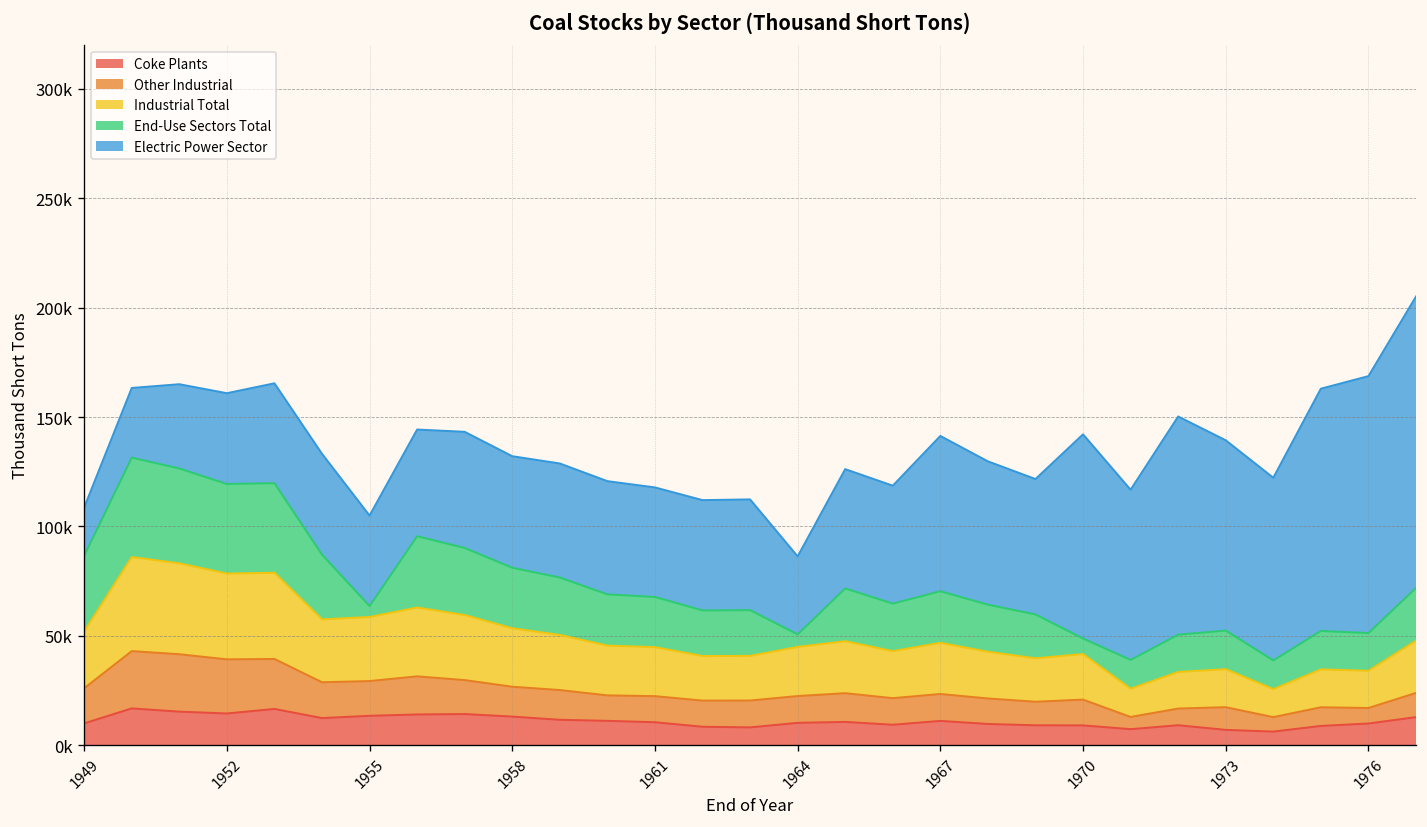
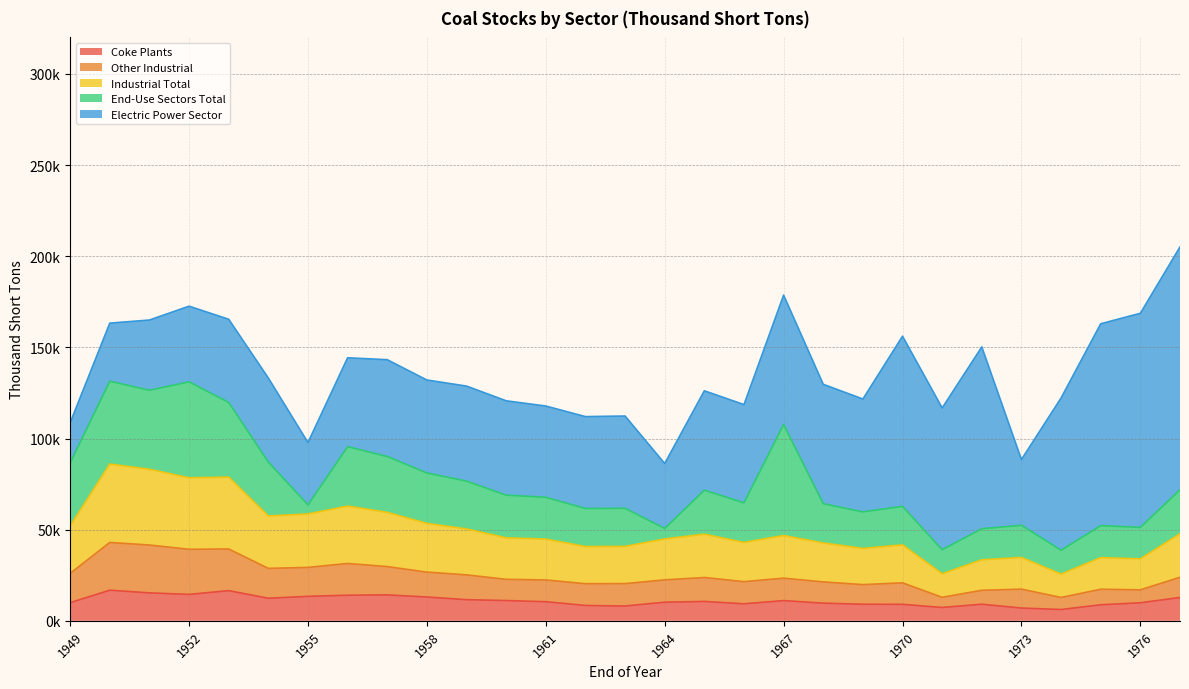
End-Use Sectors Total, 1952: 41000 -> 53000
Electric Power Sector, 1955: 41000 -> 34000
End-Use Sectors Total, 1967: 24000 -> 61000
End-Use Sectors Total, 1970: 7000 -> 21000
Electric Power Sector, 1973: 87000 -> 36000
